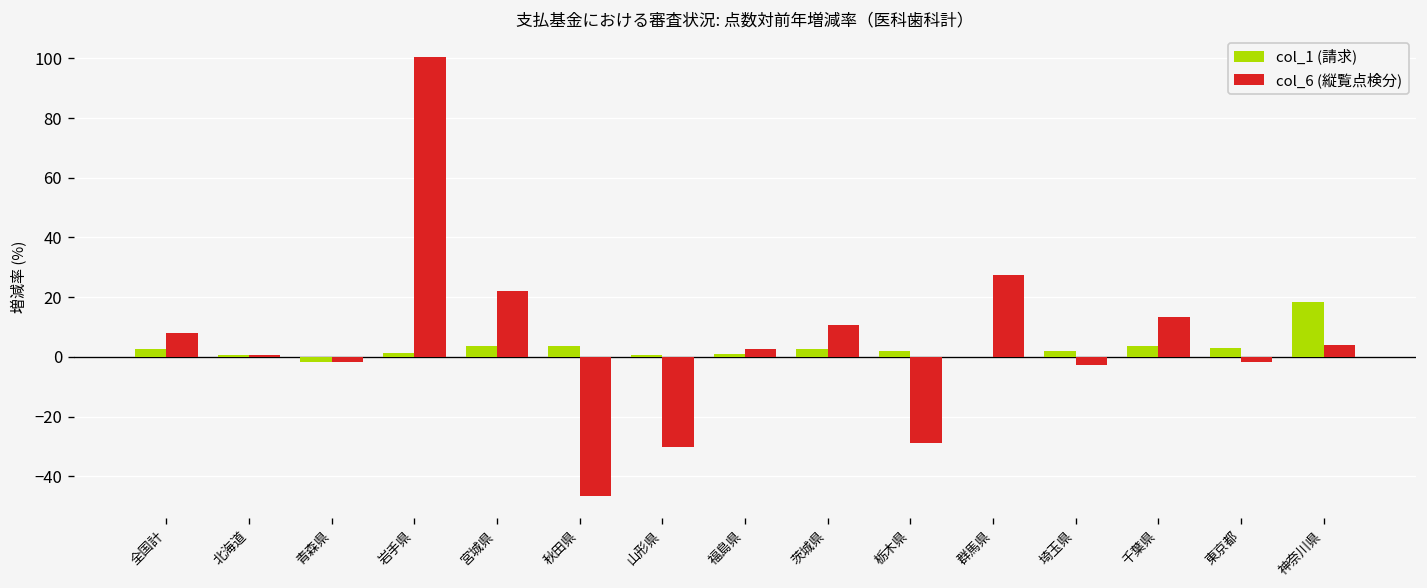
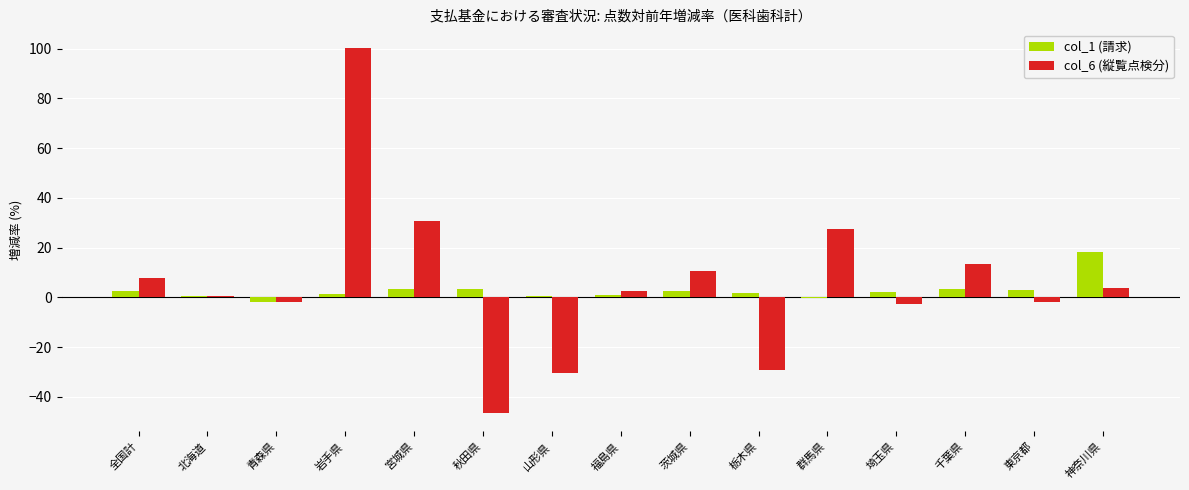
col_6 (縦覧点検分), 宮城県: 22 -> 31
